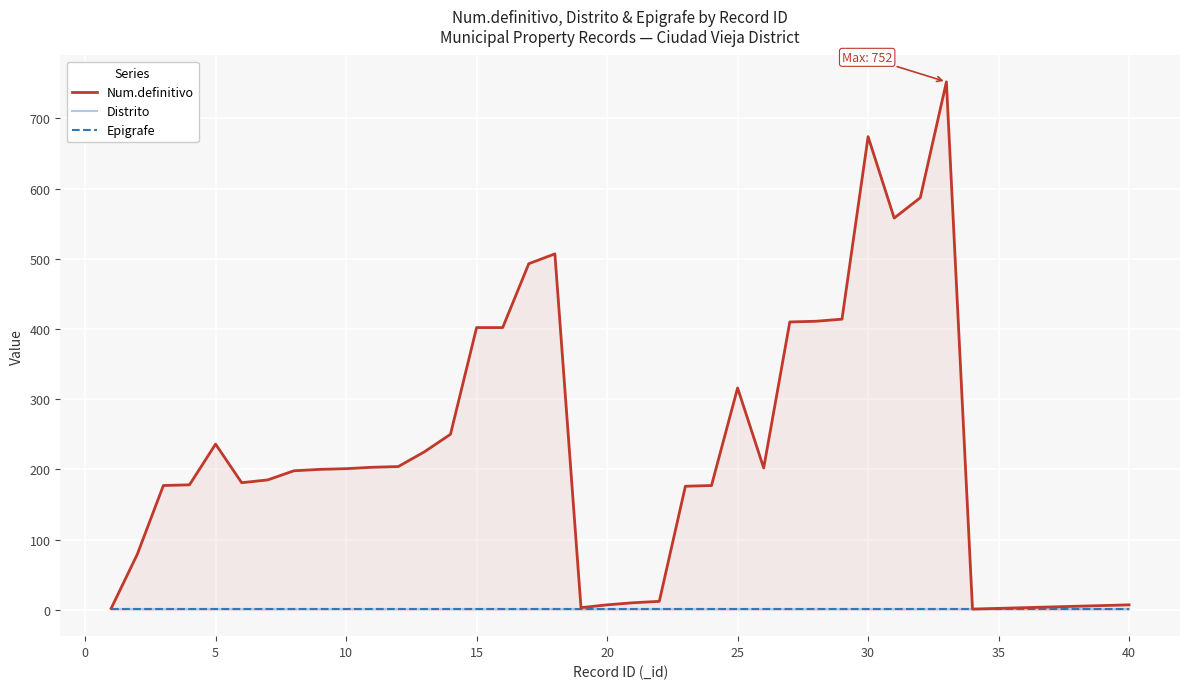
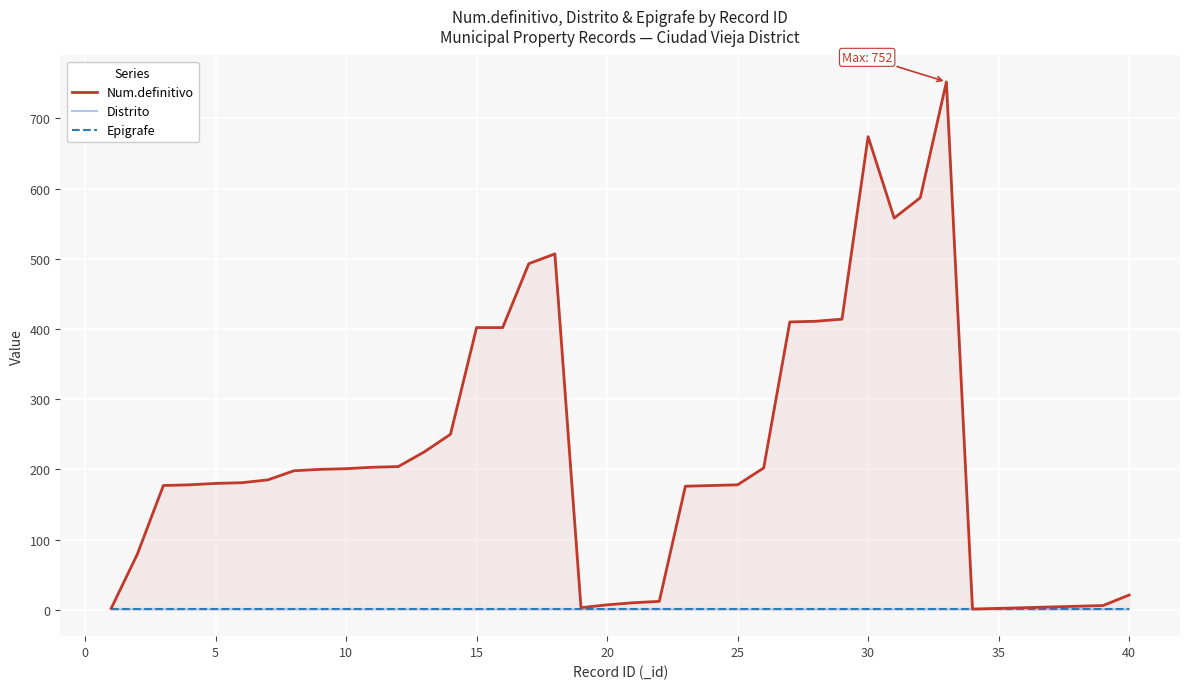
Num.definitivo, 5: 240 -> 180
Num.definitivo, 25: 320 -> 180
Num.definitivo, 40: 10 -> 20
